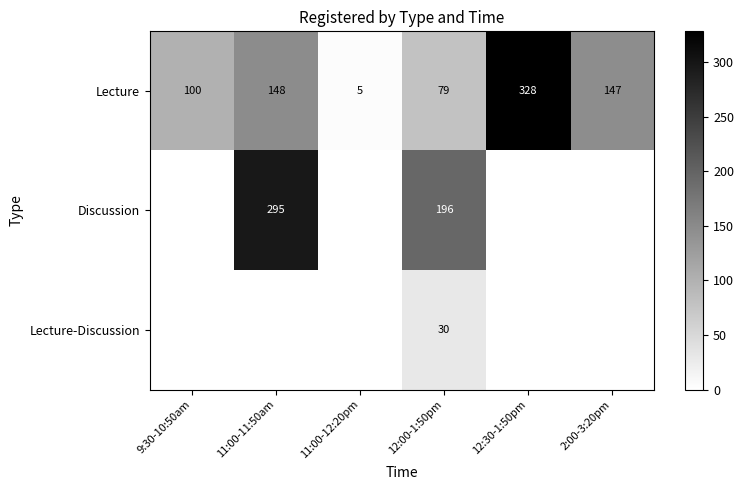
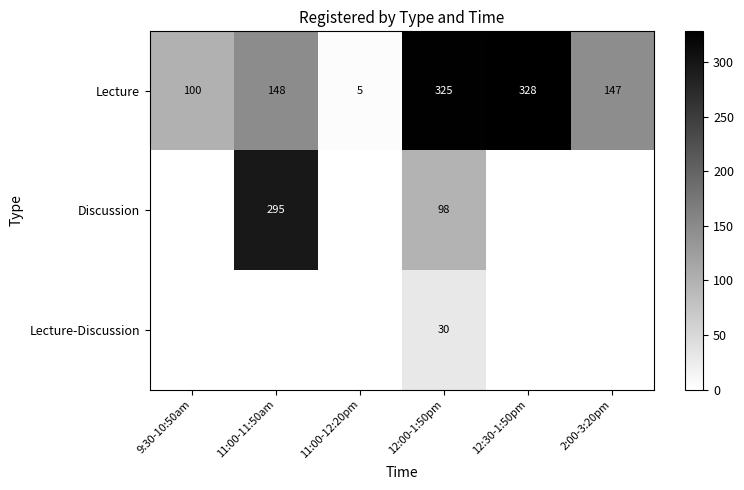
Lecture, 12:00-1:50pm: 79 -> 325
Discussion, 12:00-1:50pm: 196 -> 98
